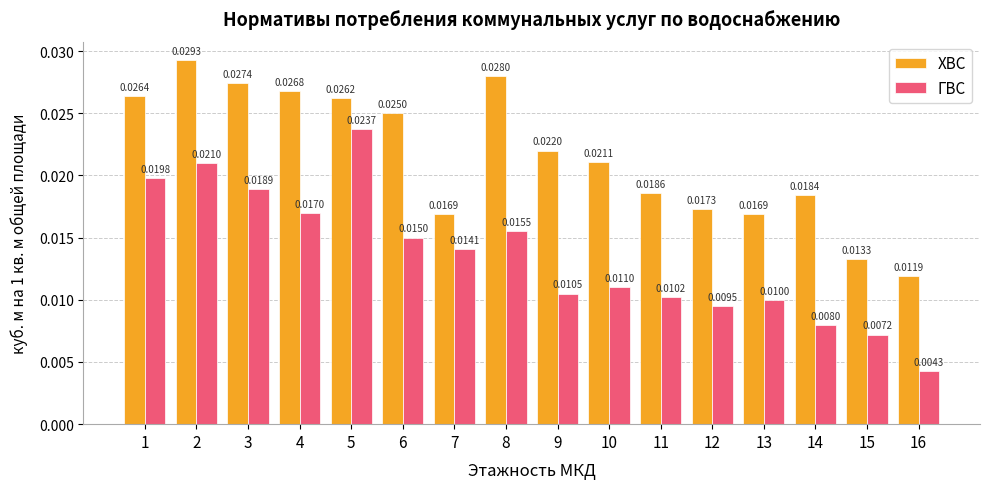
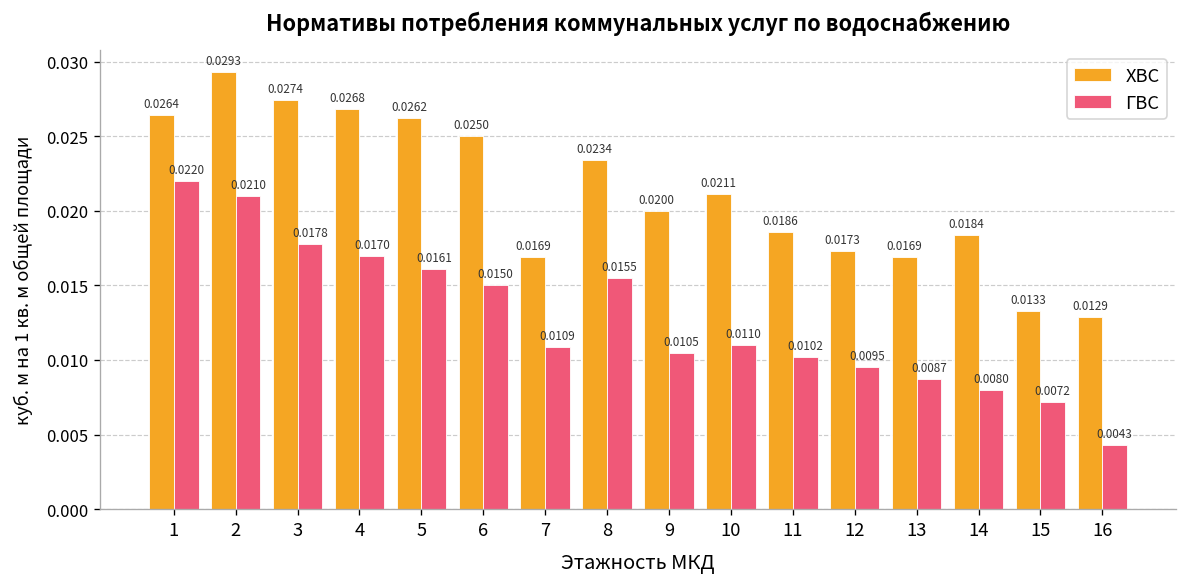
ГВС, 1: 0.0198 -> 0.0220
ГВС, 3: 0.0189 -> 0.0178
ГВС, 5: 0.0237 -> 0.0161
ГВС, 7: 0.0141 -> 0.0109
ХВС, 8: 0.0280 -> 0.0234
ХВС, 9: 0.0220 -> 0.0200
ГВС, 13: 0.0100 -> 0.0087
ХВС, 16: 0.0119 -> 0.0129
